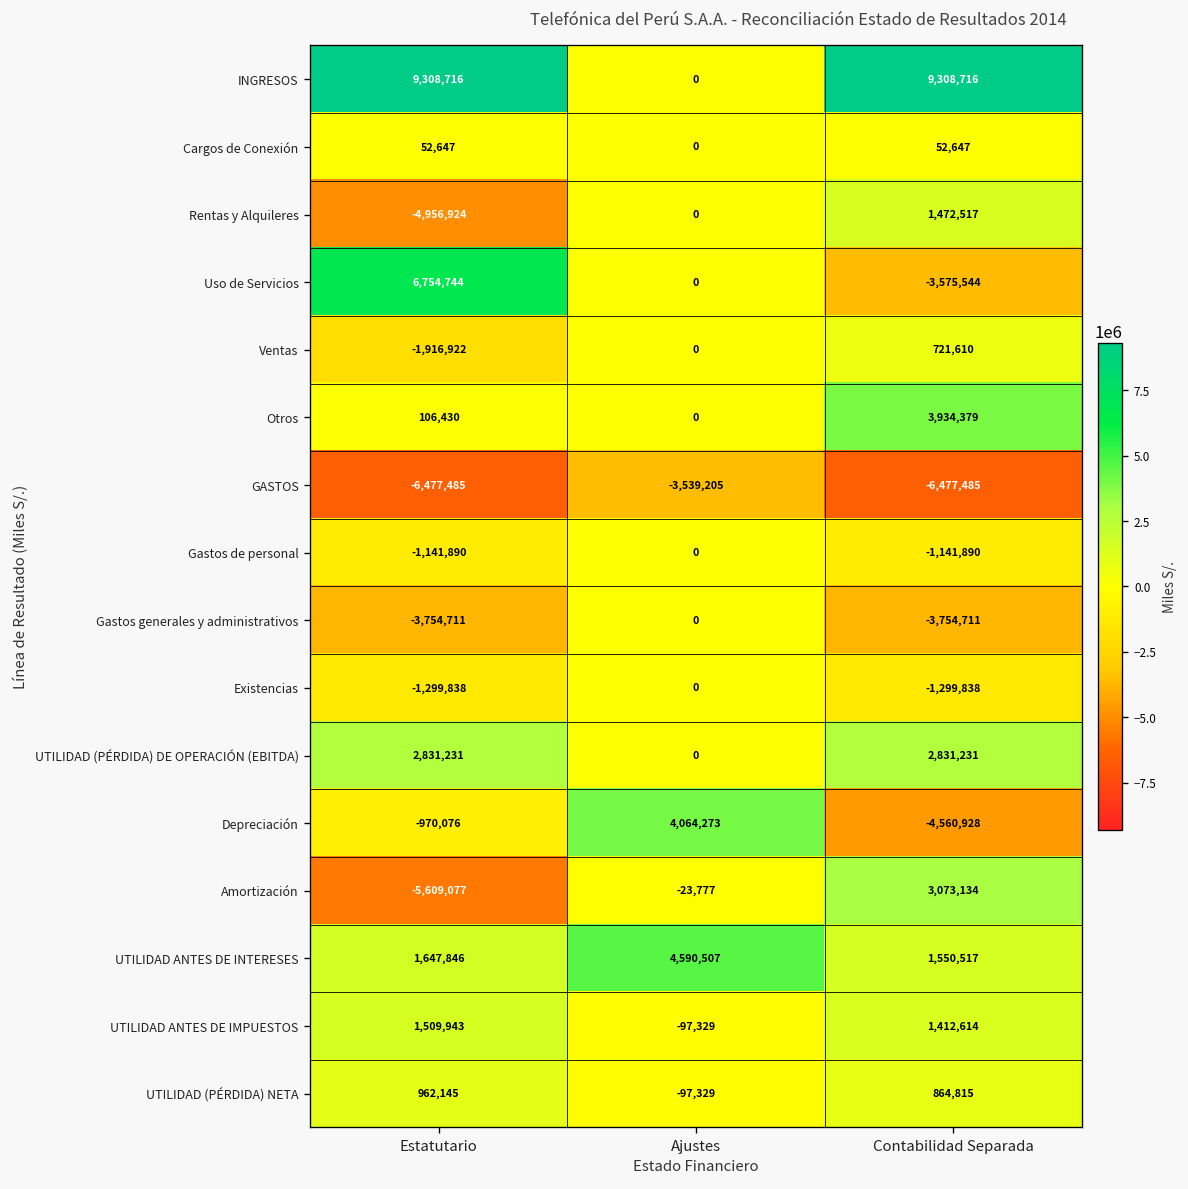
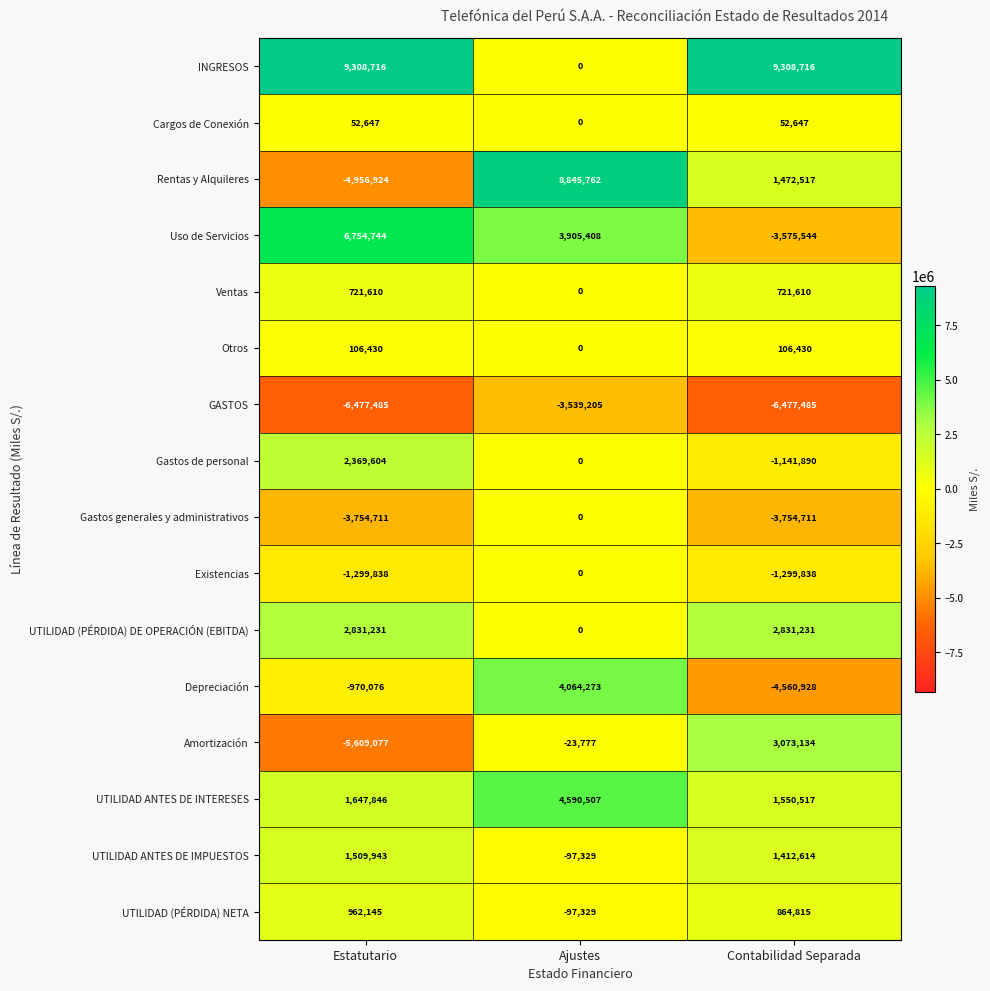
Rentas y Alquileres, Ajustes: 0 -> 8,845,762
Uso de Servicios, Ajustes: 0 -> 3,905,408
Ventas, Estatutario: -1,916,922 -> 721,610
Otros, Contabilidad Separada: 3,934,379 -> 106,430
Gastos de personal, Estatutario: -1,141,890 -> 2,369,604
